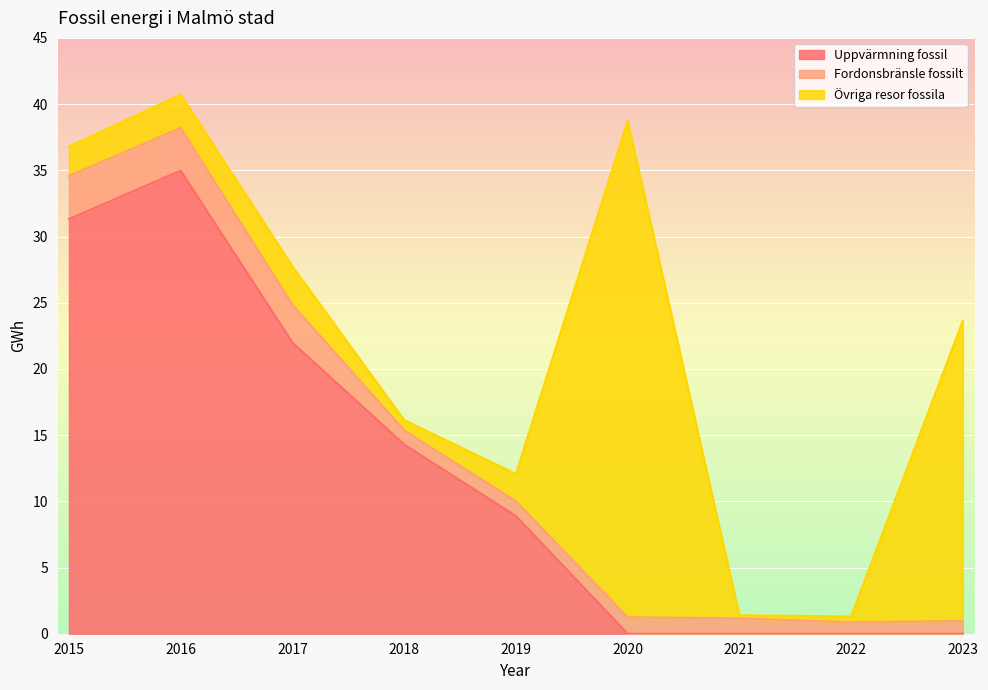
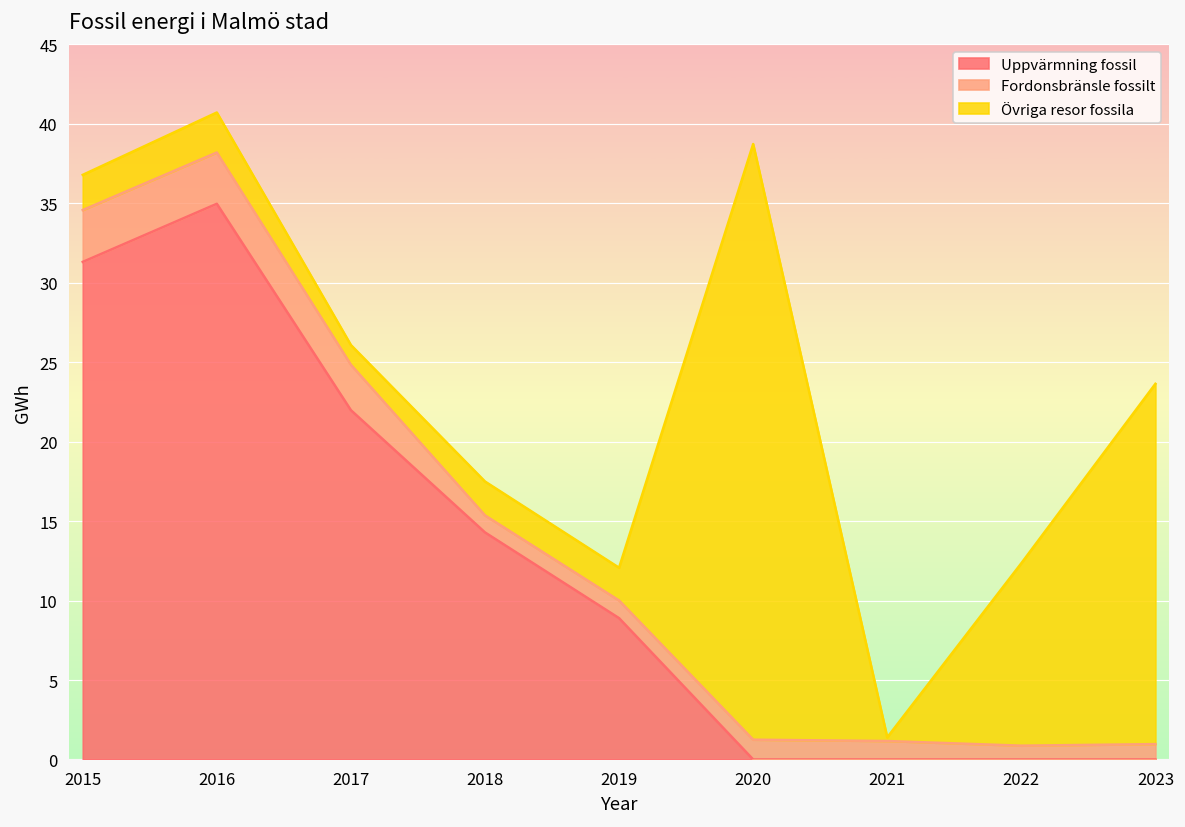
Övriga resor fossila, 2017: 2.9 -> 1.2
Övriga resor fossila, 2018: 0.8 -> 2.1
Övriga resor fossila, 2022: 0.4 -> 11.5
